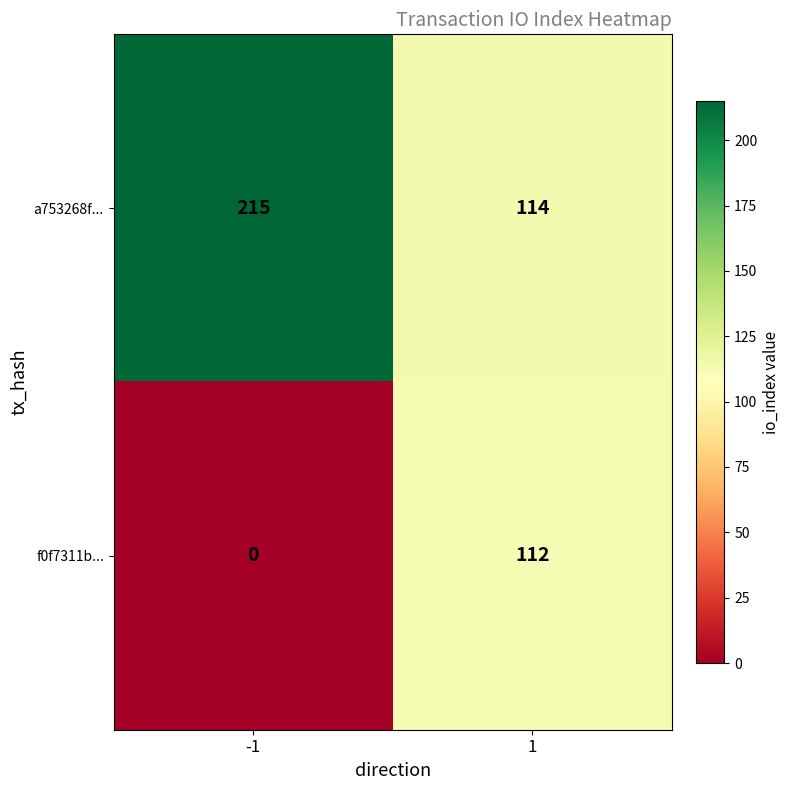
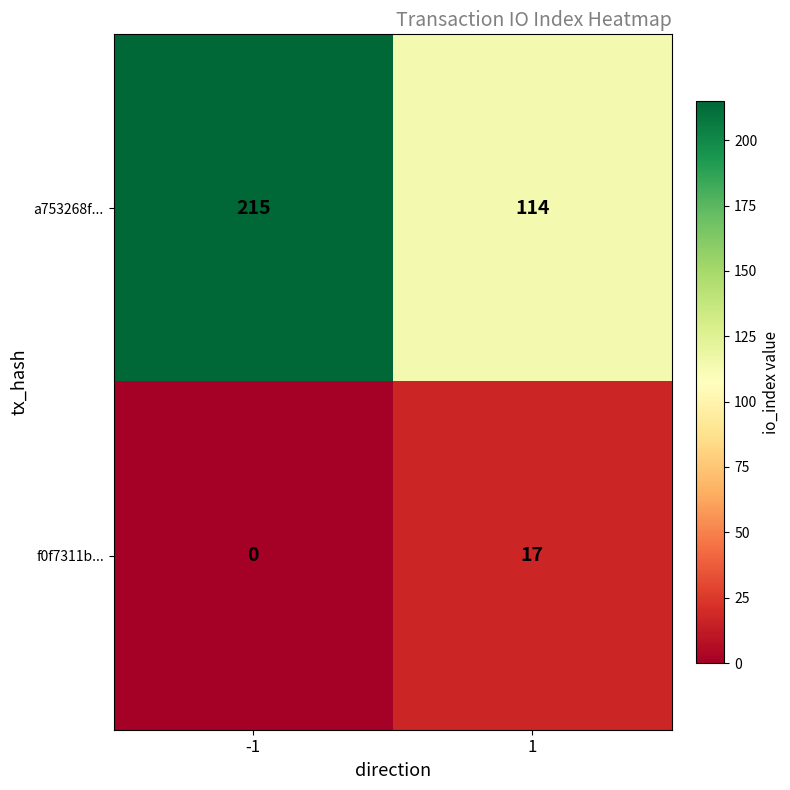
f0f7311b..., 1: 112 -> 17
